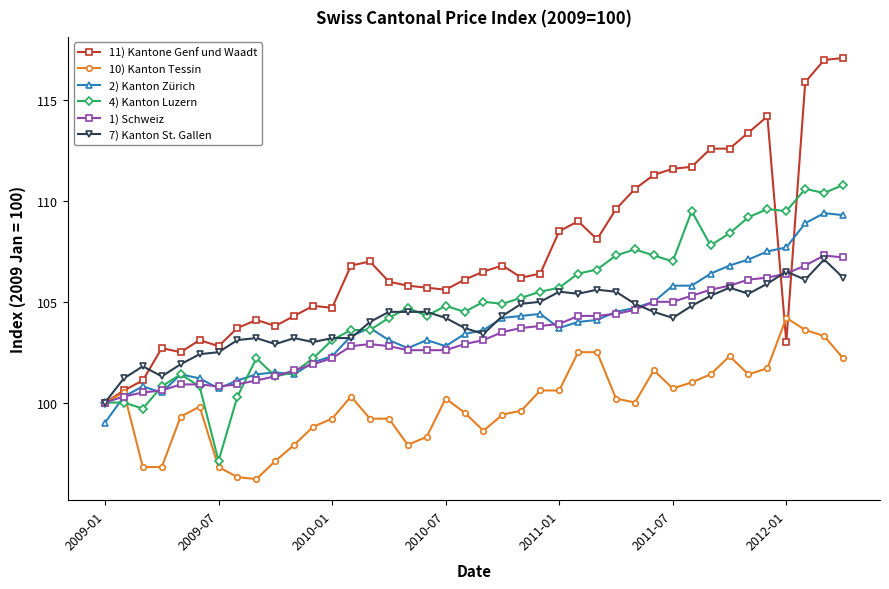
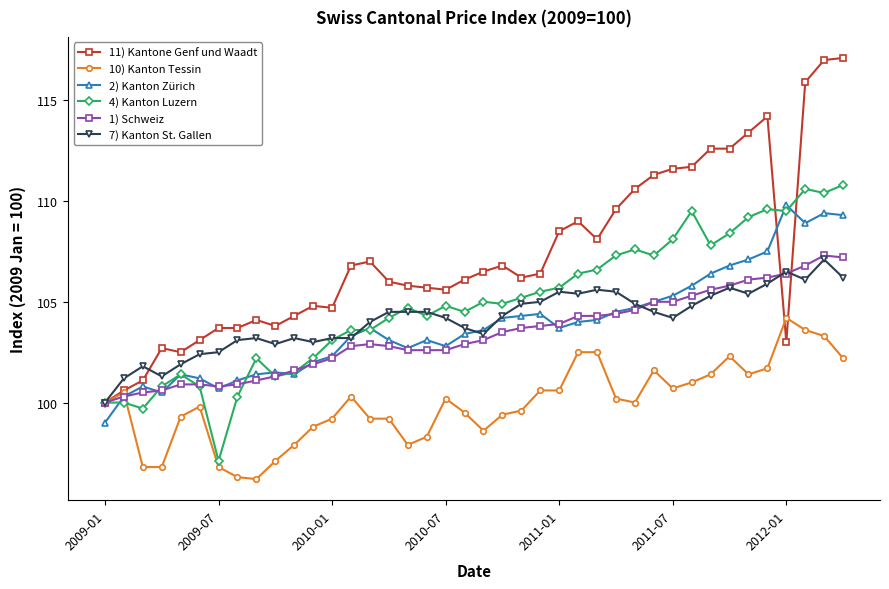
11) Kantone Genf und Waadt, 2009-07: 102.8 -> 103.7
2) Kanton Zürich, 2011-07: 105.8 -> 105.3
4) Kanton Luzern, 2011-07: 107.0 -> 108.1
2) Kanton Zürich, 2012-01: 107.7 -> 109.8
